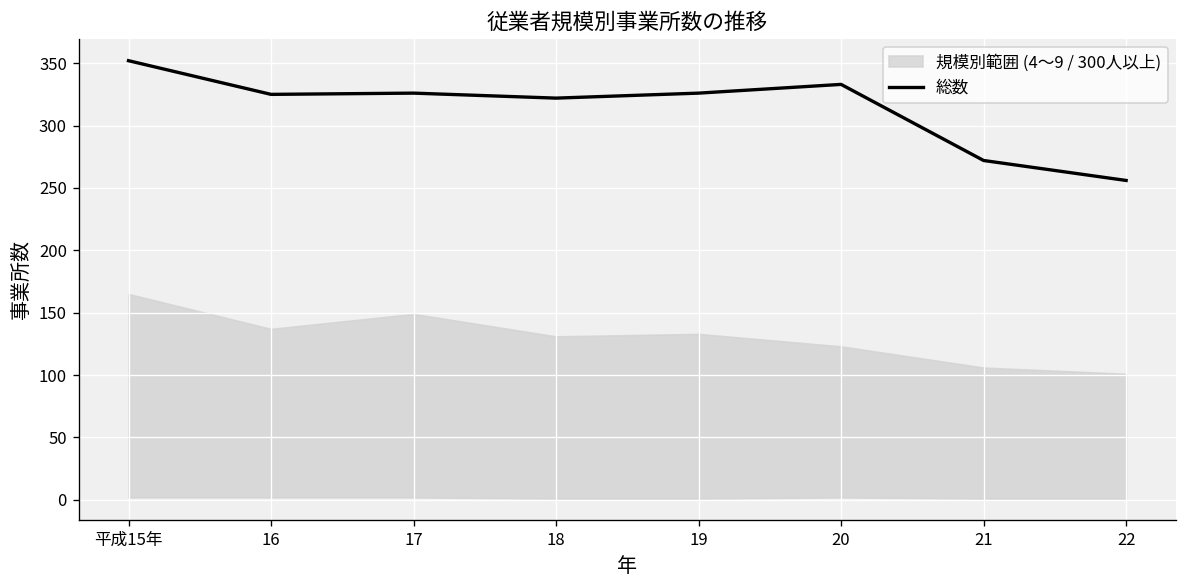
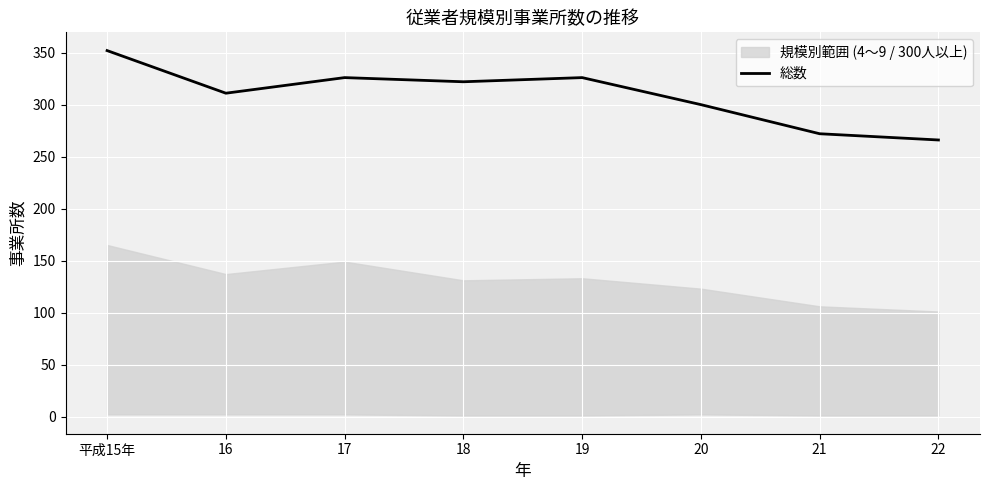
総数, 16: 325 -> 311
総数, 20: 333 -> 300
総数, 22: 256 -> 266
